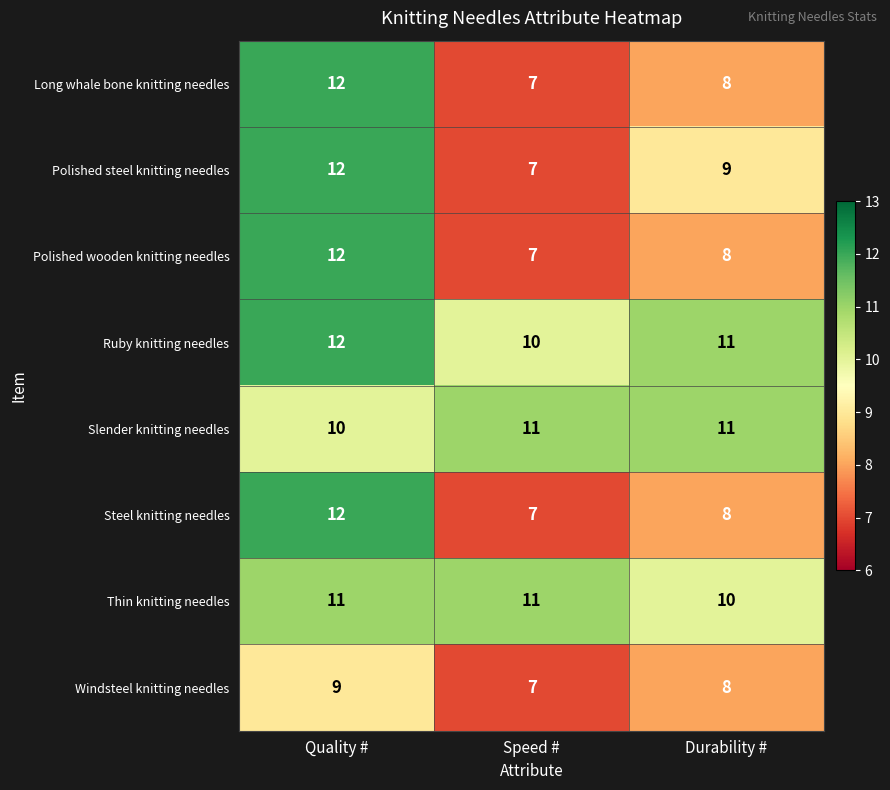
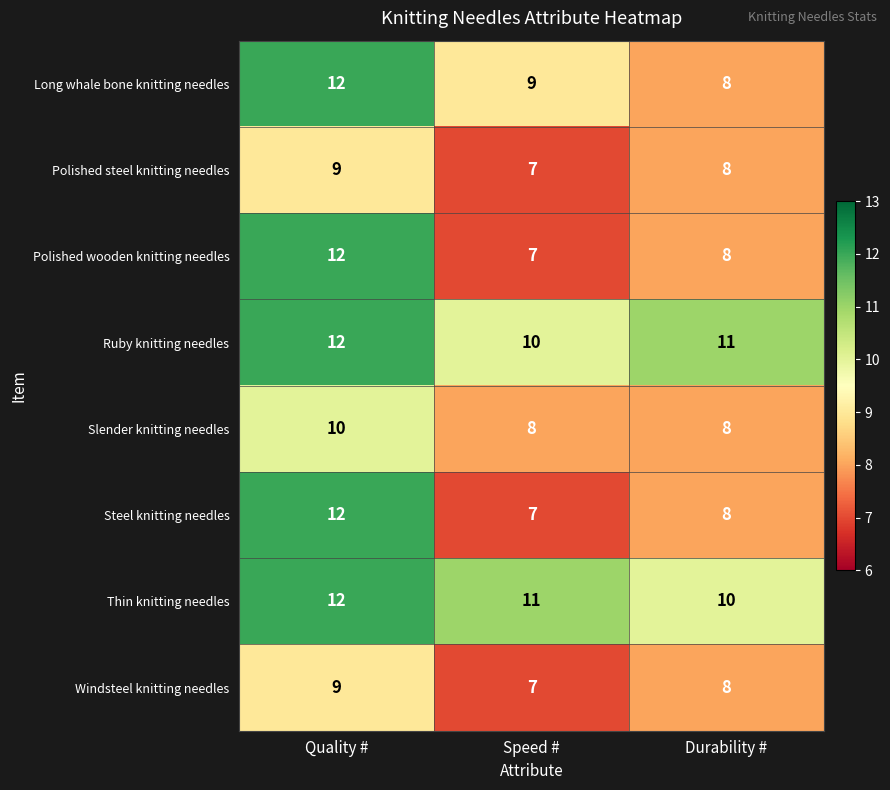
Long whale bone knitting needles, Speed #: 7 -> 9
Polished steel knitting needles, Quality #: 12 -> 9
Polished steel knitting needles, Durability #: 9 -> 8
Slender knitting needles, Speed #: 11 -> 8
Slender knitting needles, Durability #: 11 -> 8
Thin knitting needles, Quality #: 11 -> 12
